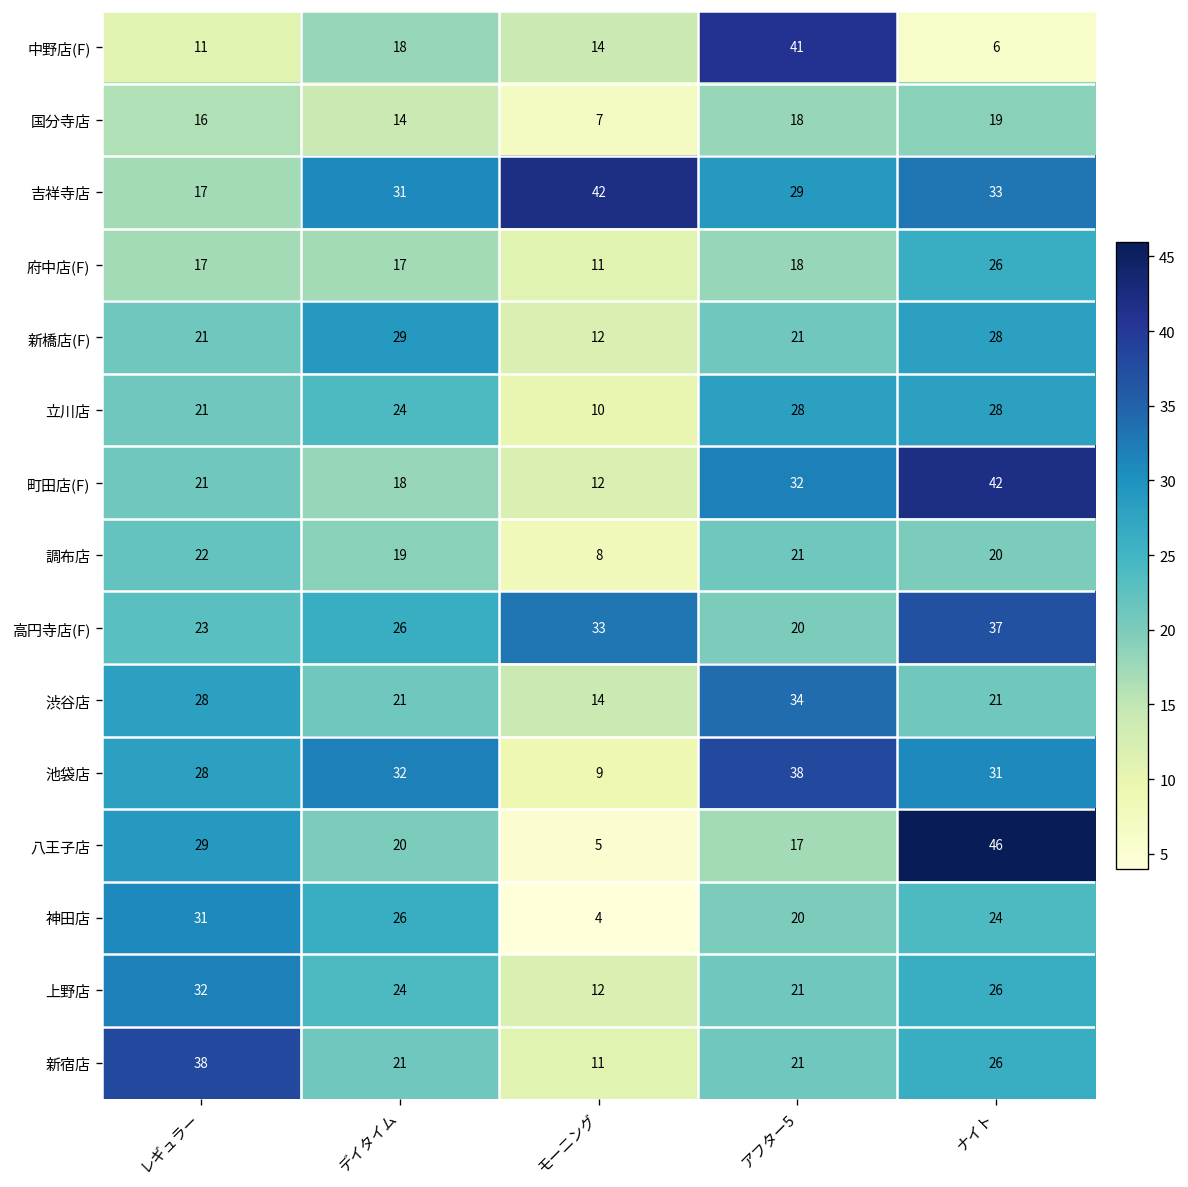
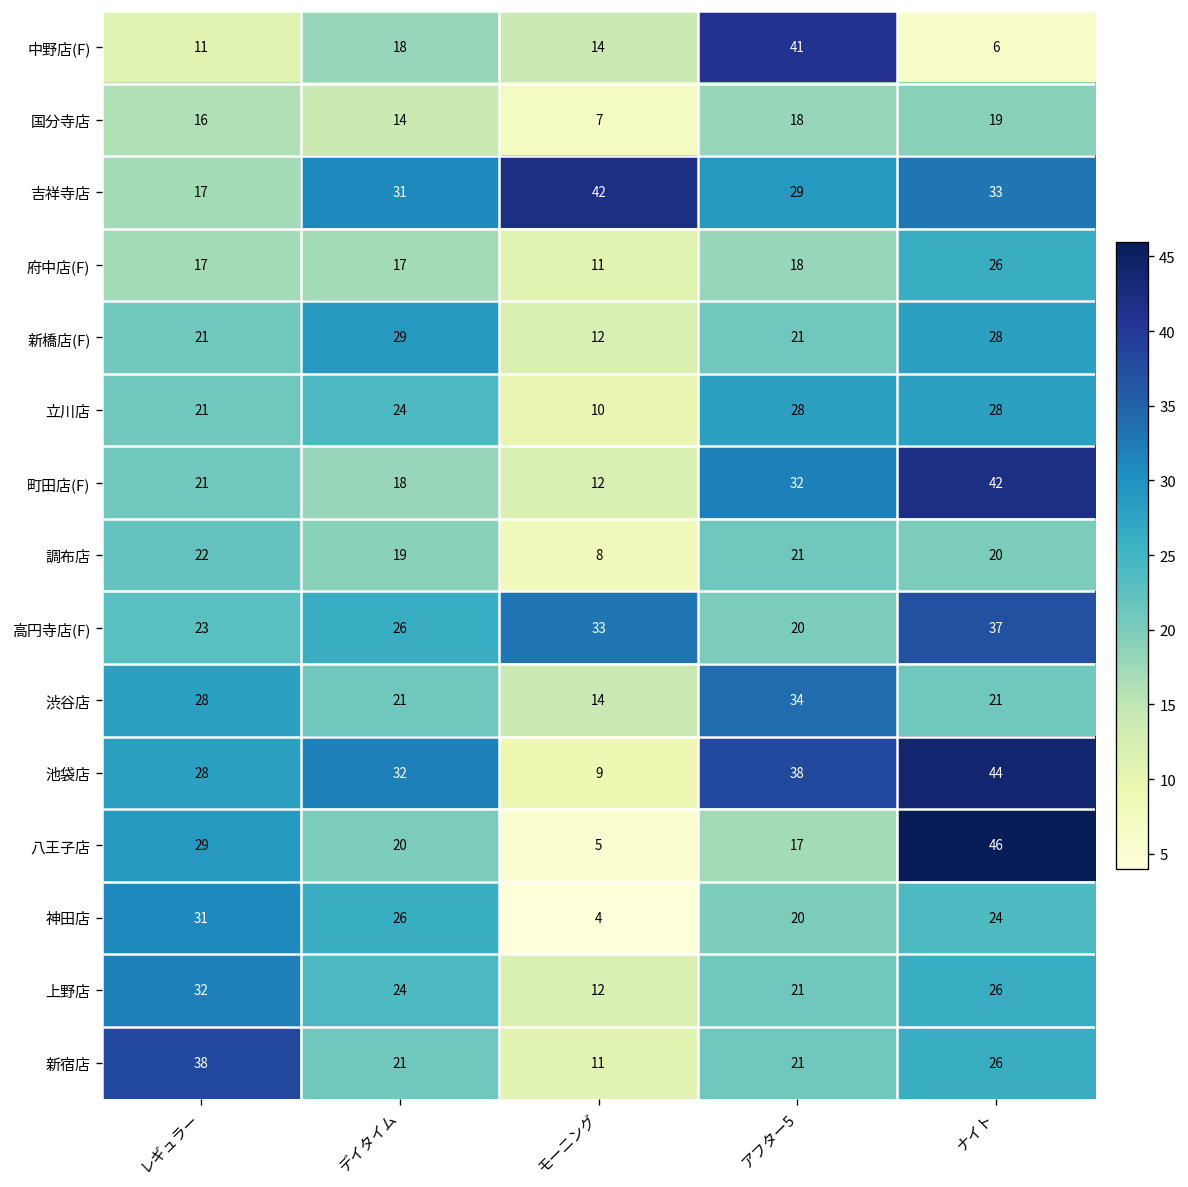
池袋店, ナイト: 31 -> 44
